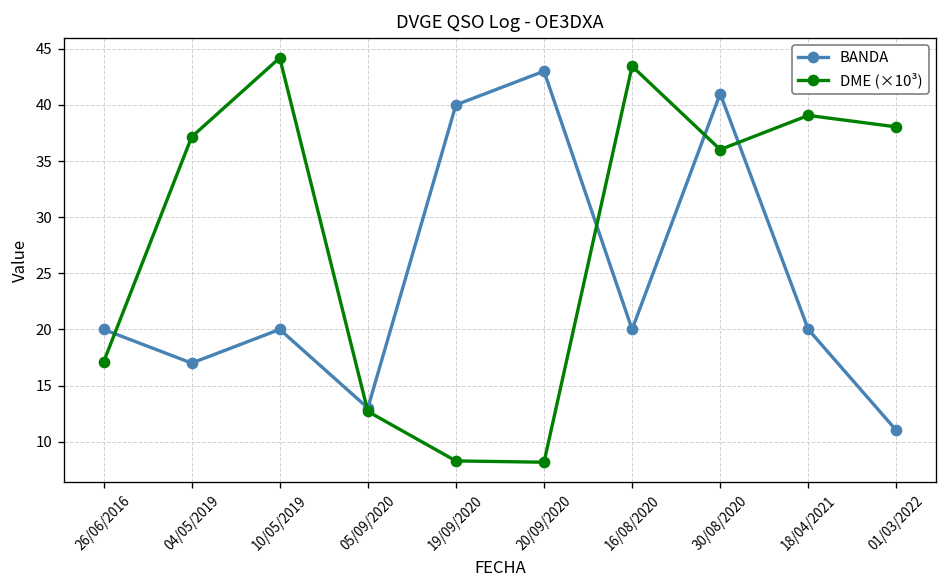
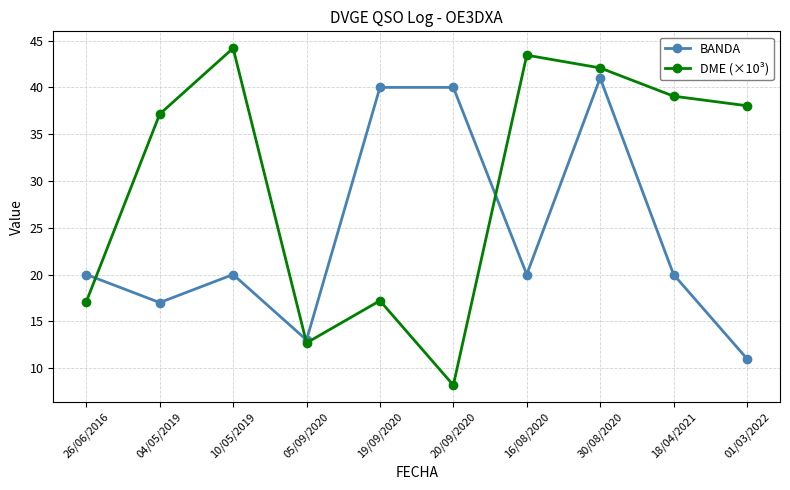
DME (×10³), 19/09/2020: 8 -> 17
BANDA, 20/09/2020: 43 -> 40
DME (×10³), 30/08/2020: 36 -> 42
